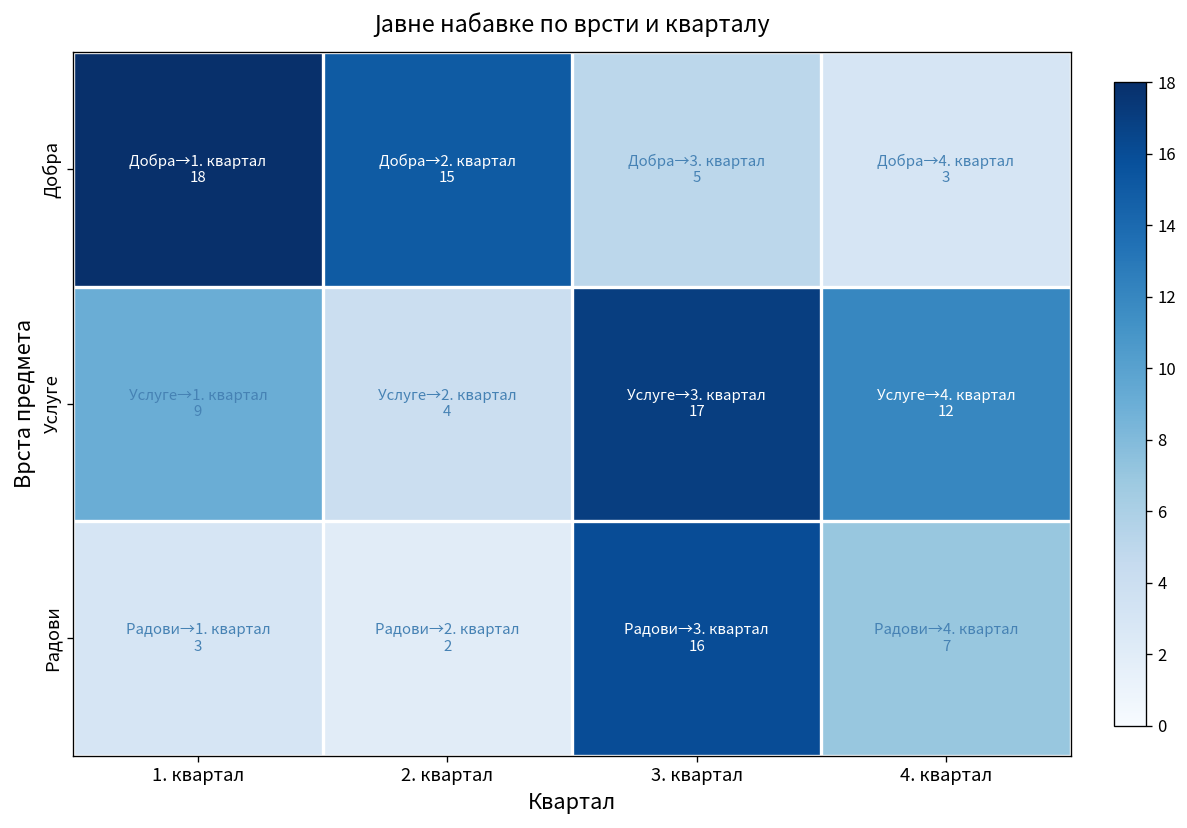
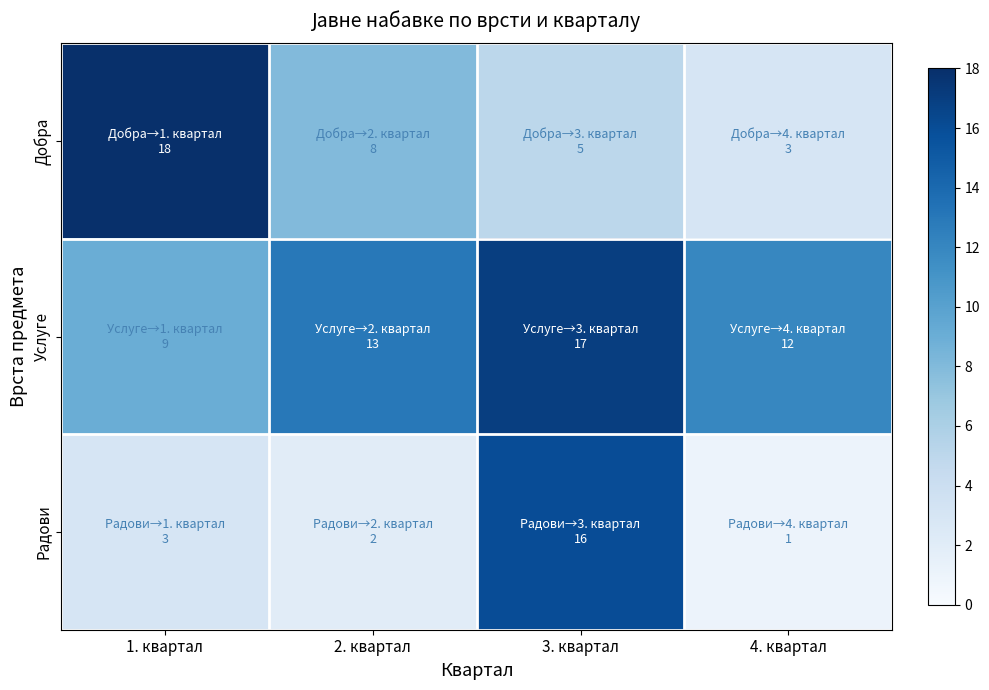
Добра, 2. квартал: 15 -> 8
Услуге, 2. квартал: 4 -> 13
Радови, 4. квартал: 7 -> 1
